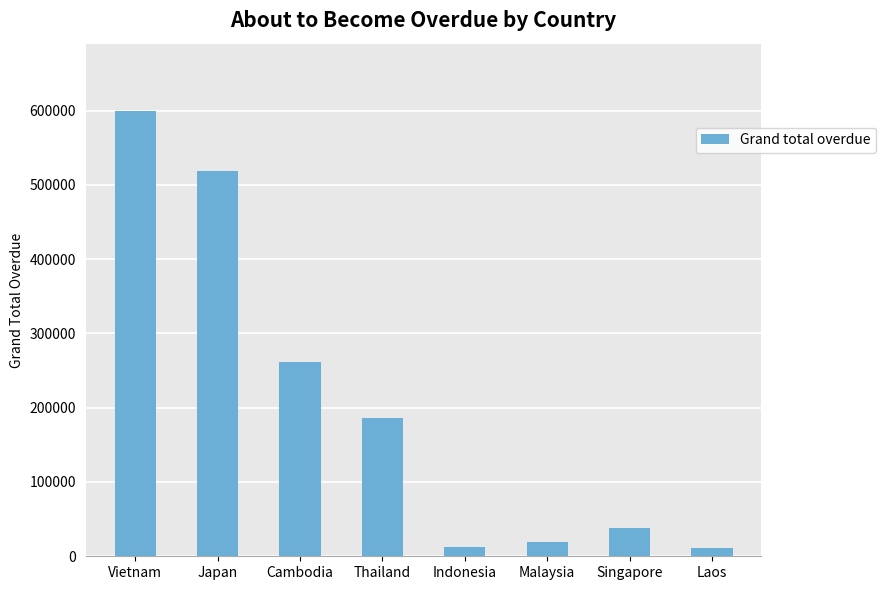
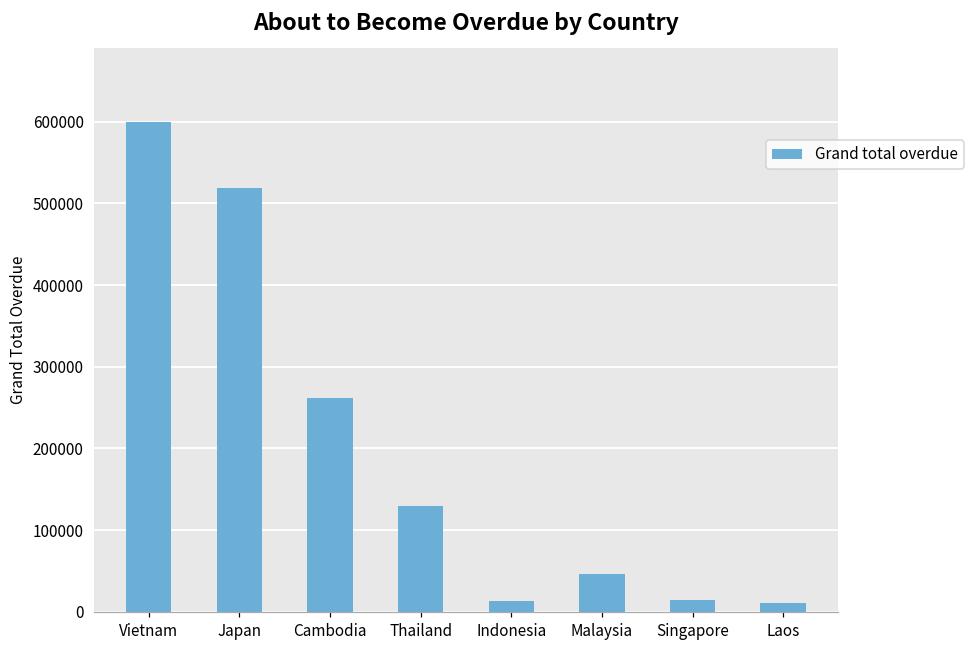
Thailand: 190000 -> 130000
Malaysia: 20000 -> 50000
Singapore: 40000 -> 10000
